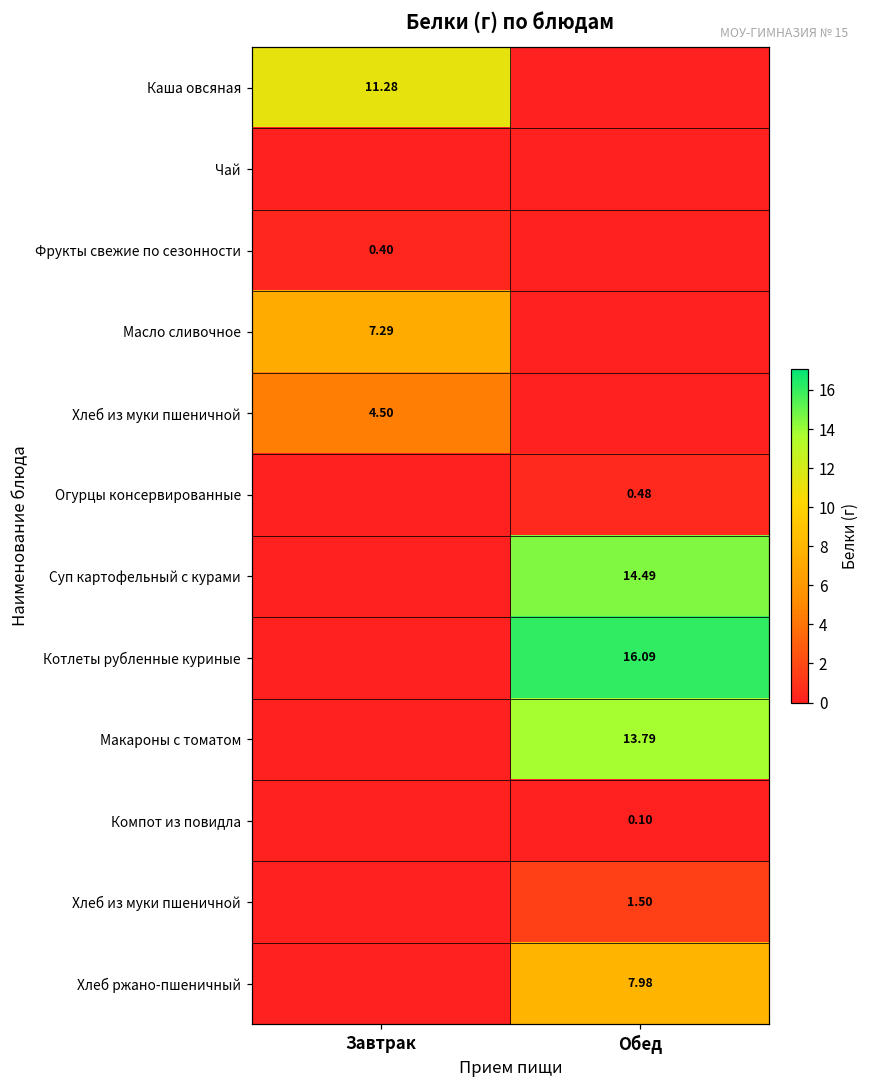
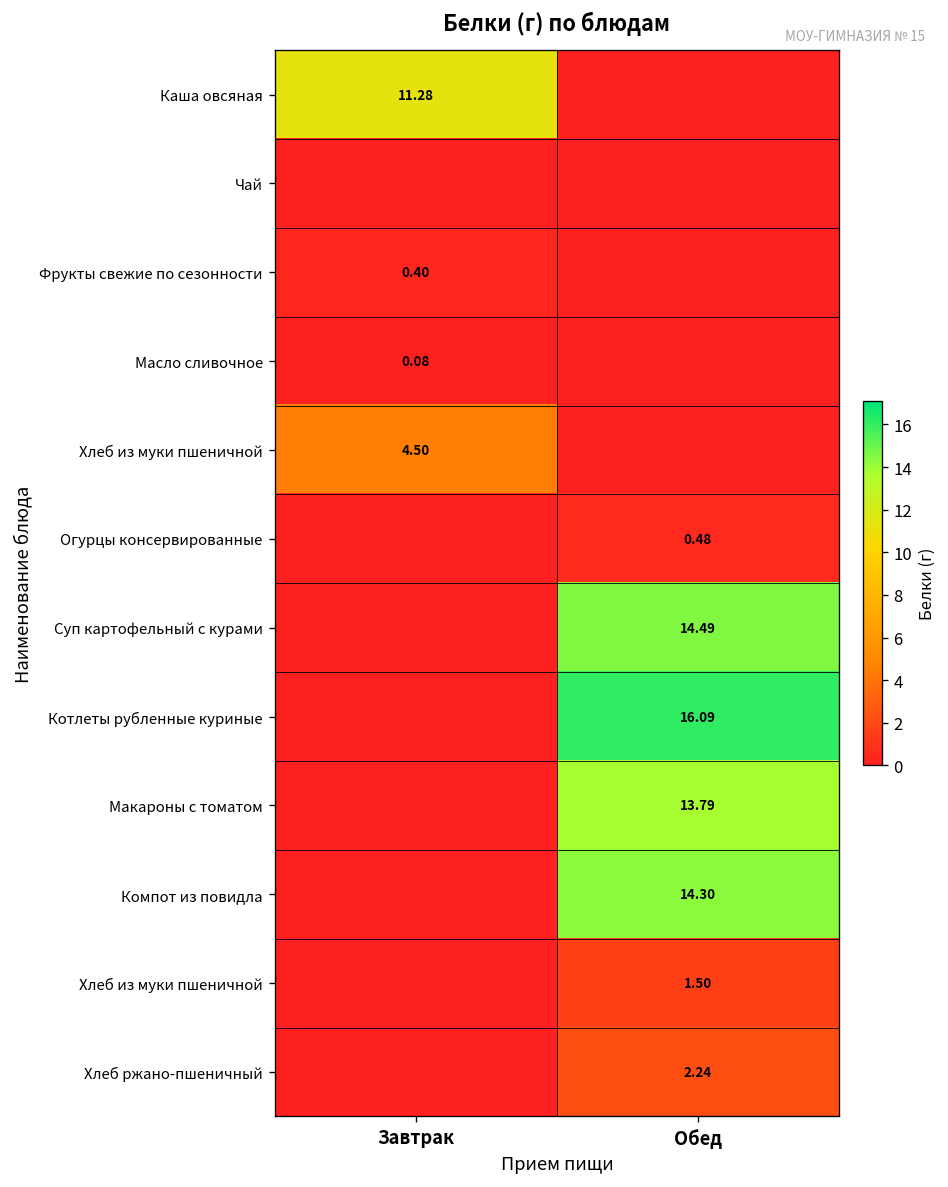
Масло сливочное, Завтрак: 7.29 -> 0.08
Компот из повидла, Обед: 0.10 -> 14.30
Хлеб ржано-пшеничный, Обед: 7.98 -> 2.24
